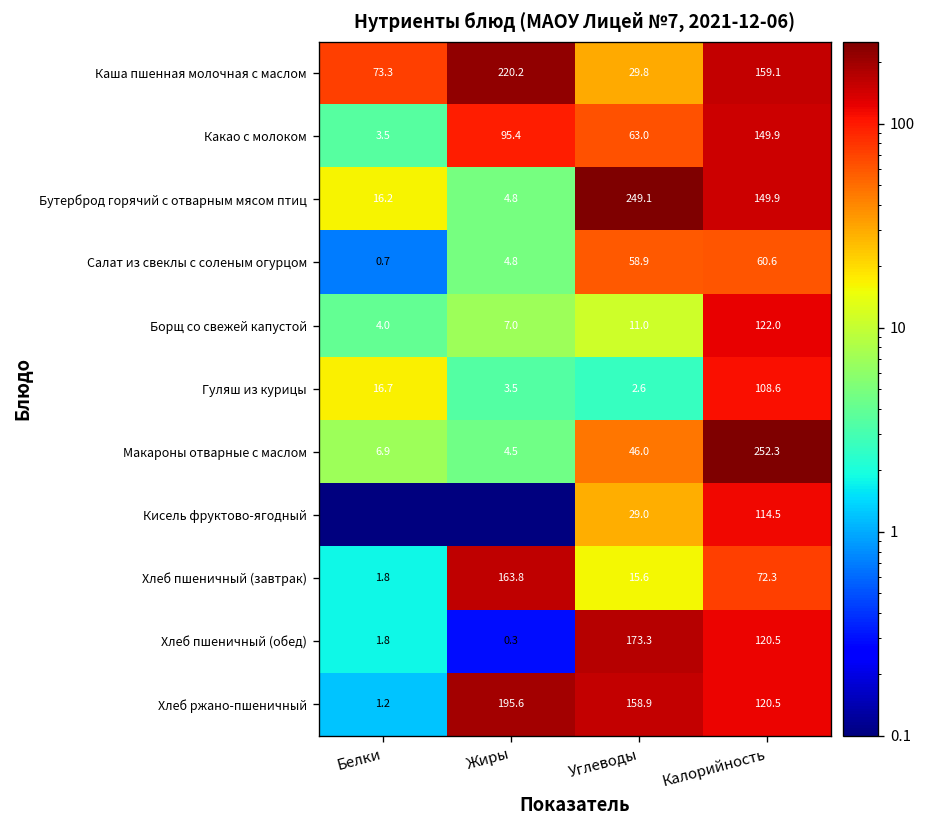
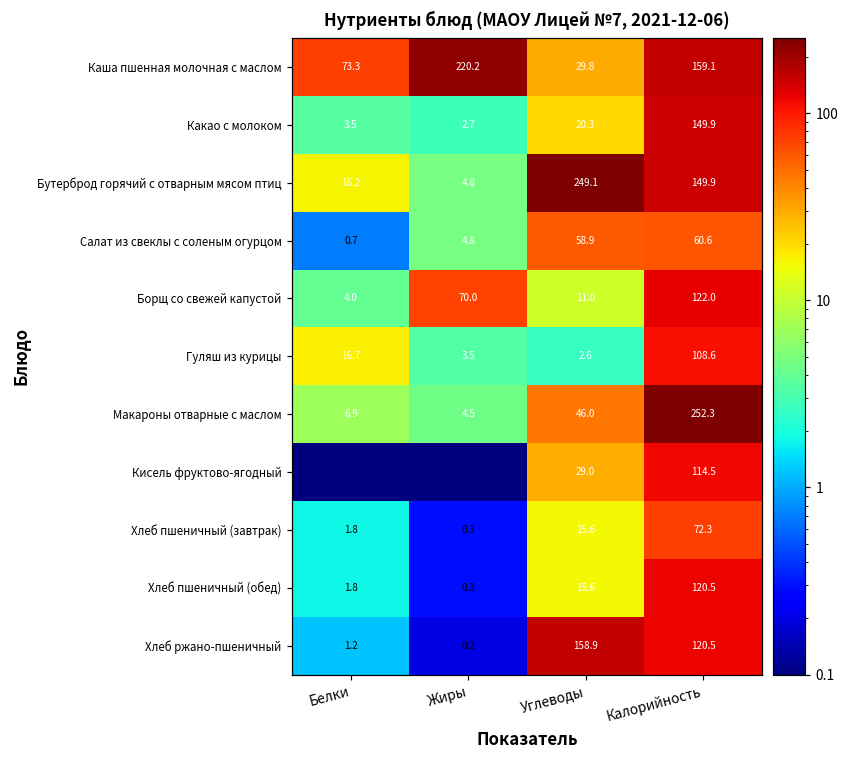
Какао с молоком, Жиры: 95.4 -> 2.7
Какао с молоком, Углеводы: 63.0 -> 20.3
Борщ со свежей капустой, Жиры: 7.0 -> 70.0
Хлеб пшеничный (завтрак), Жиры: 163.8 -> 0.3
Хлеб пшеничный (обед), Углеводы: 173.3 -> 15.6
Хлеб ржано-пшеничный, Жиры: 195.6 -> 0.2
